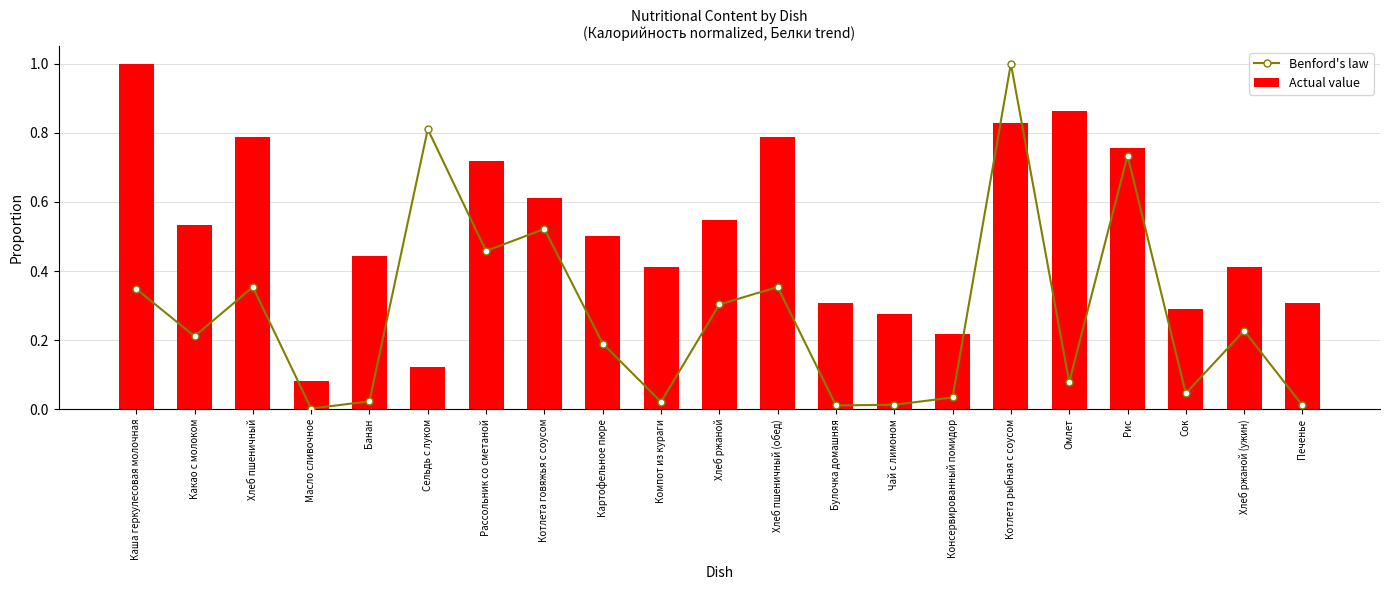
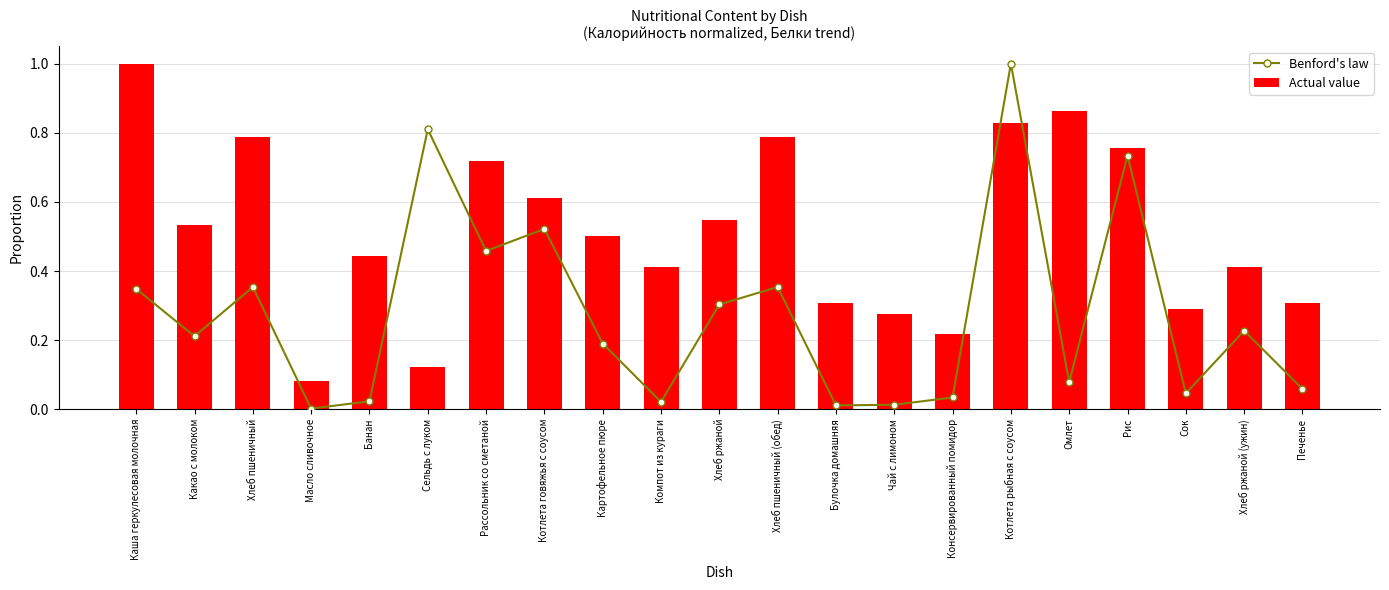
Benford's law, Печенье: 0.01 -> 0.06
